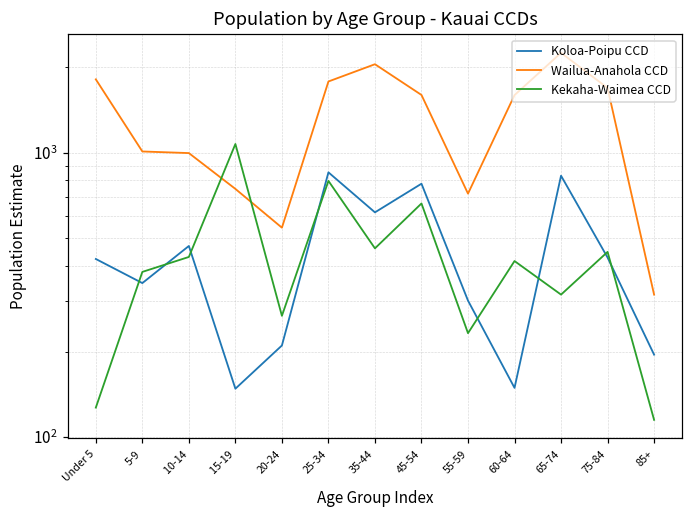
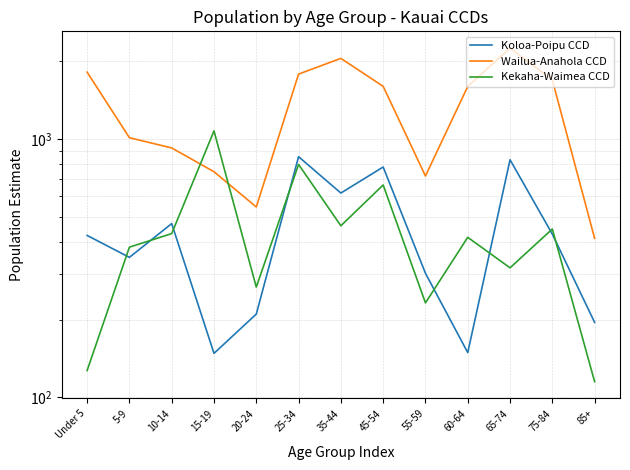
Wailua-Anahola CCD, 10-14: 1000 -> 920
Wailua-Anahola CCD, 85+: 320 -> 410
